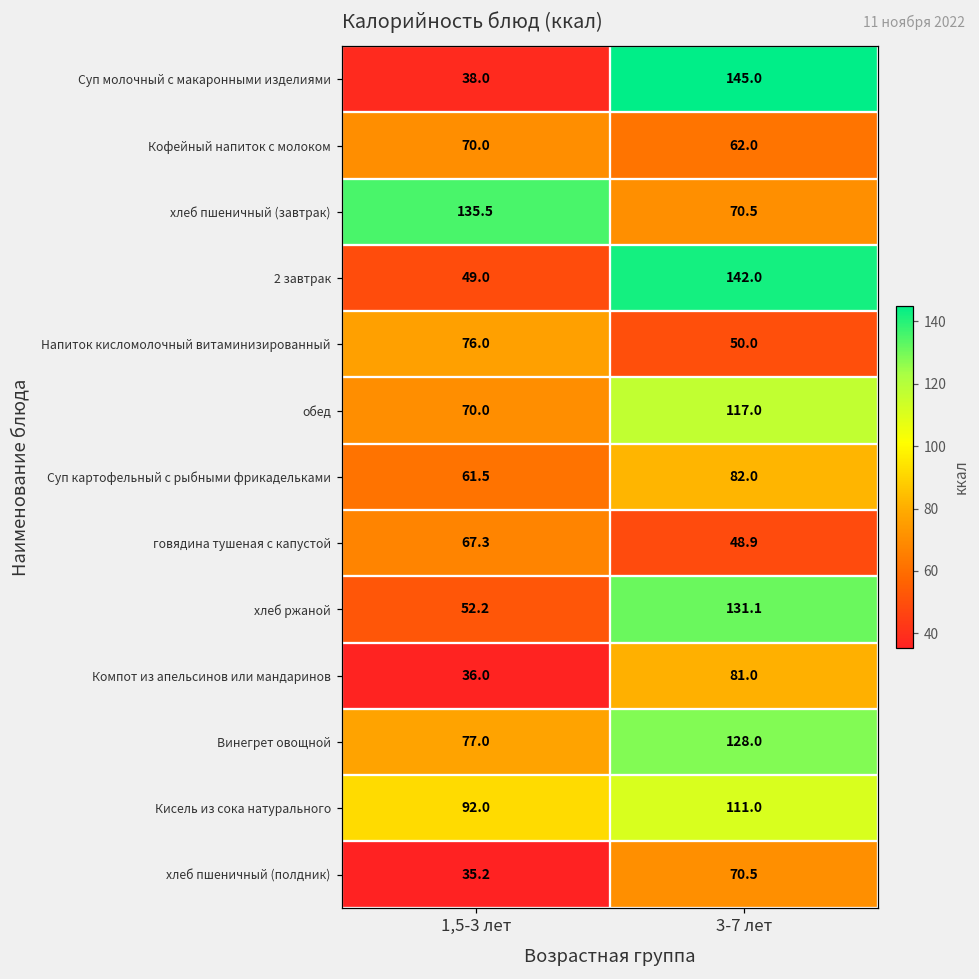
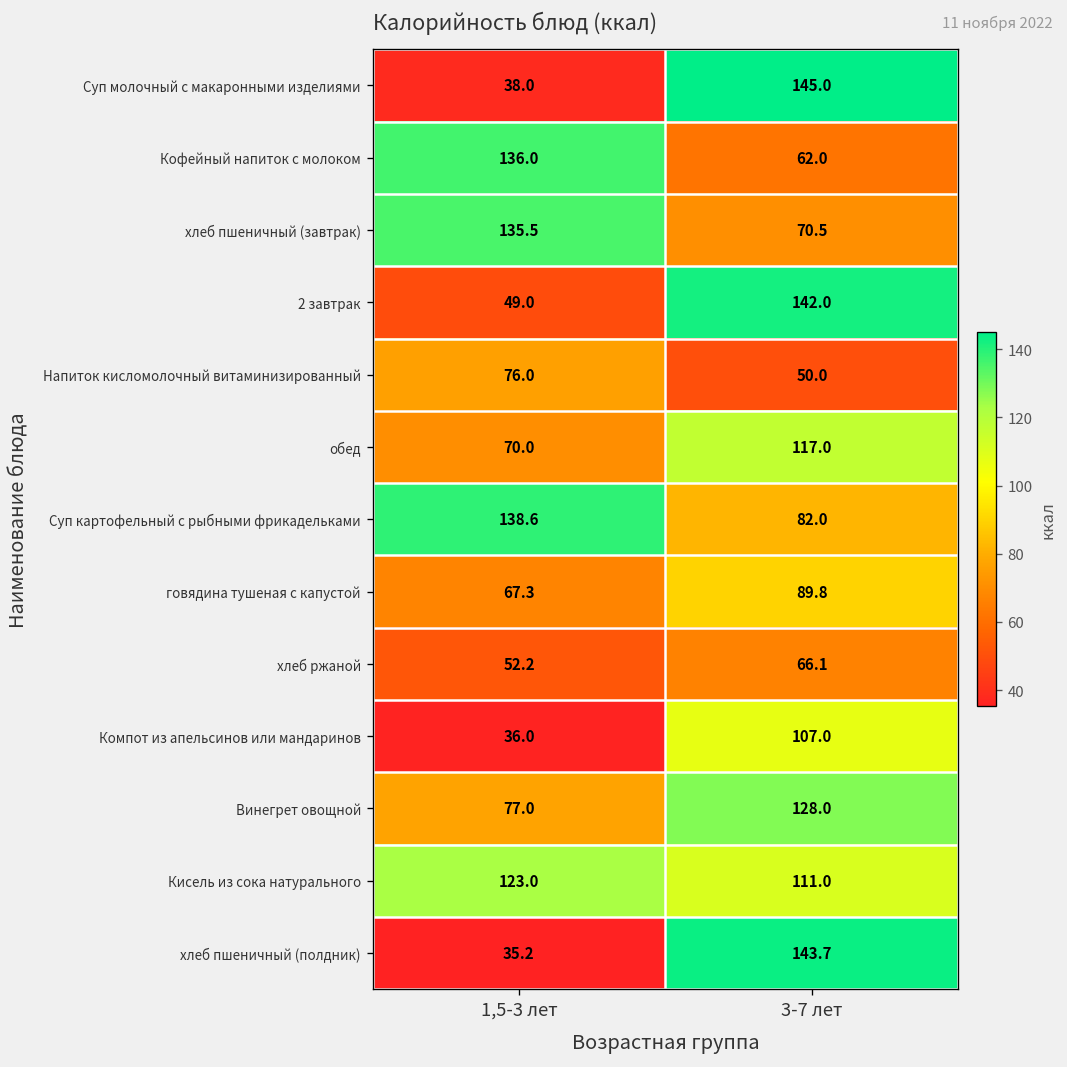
Кофейный напиток с молоком, 1,5-3 лет: 70.0 -> 136.0
Суп картофельный с рыбными фрикадельками, 1,5-3 лет: 61.5 -> 138.6
говядина тушеная с капустой, 3-7 лет: 48.9 -> 89.8
хлеб ржаной, 3-7 лет: 131.1 -> 66.1
Компот из апельсинов или мандаринов, 3-7 лет: 81.0 -> 107.0
Кисель из сока натурального, 1,5-3 лет: 92.0 -> 123.0
хлеб пшеничный (полдник), 3-7 лет: 70.5 -> 143.7
